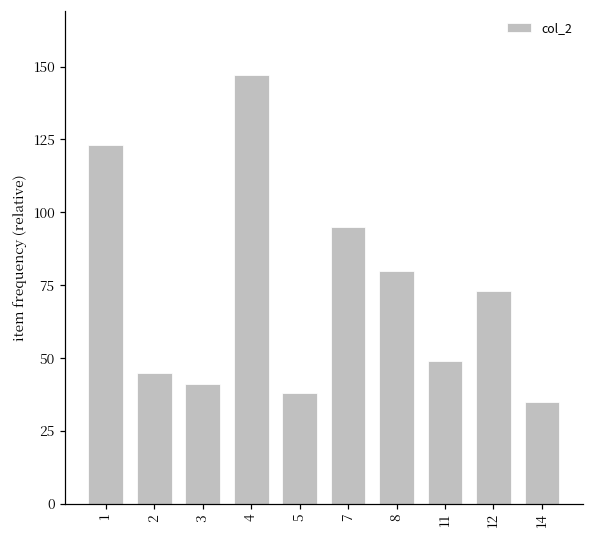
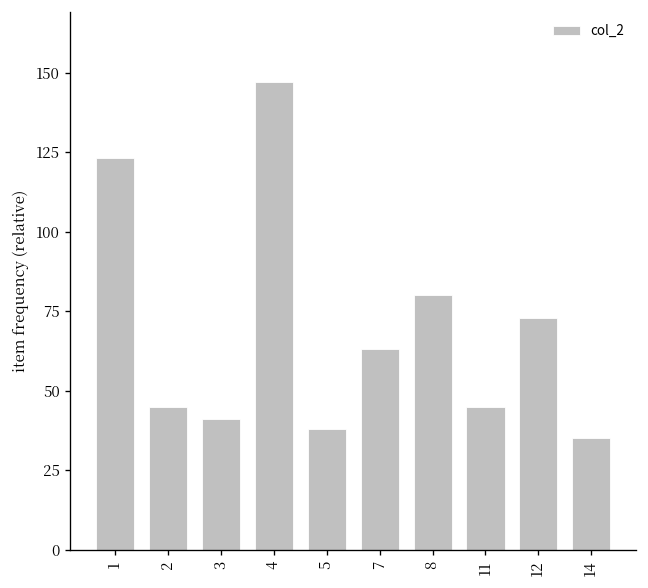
7: 95 -> 63
11: 49 -> 45
